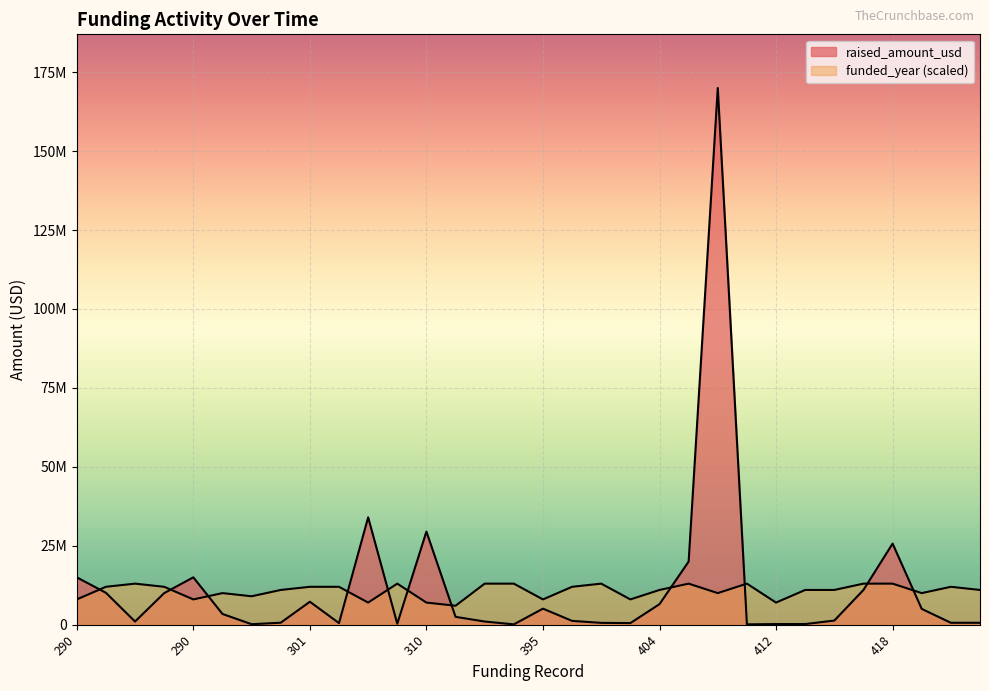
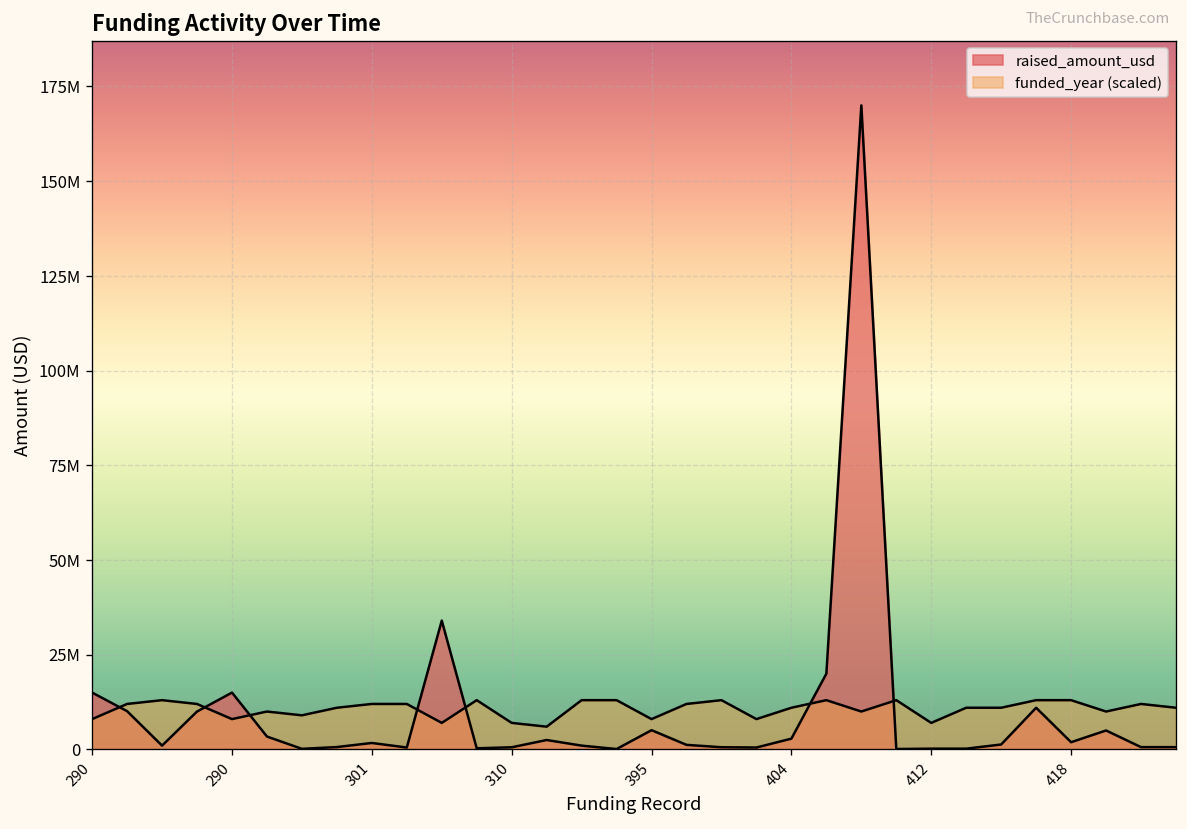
raised_amount_usd, 301: 7000000 -> 2000000
raised_amount_usd, 310: 29000000 -> 1000000
raised_amount_usd, 404: 7000000 -> 3000000
raised_amount_usd, 418: 26000000 -> 2000000
